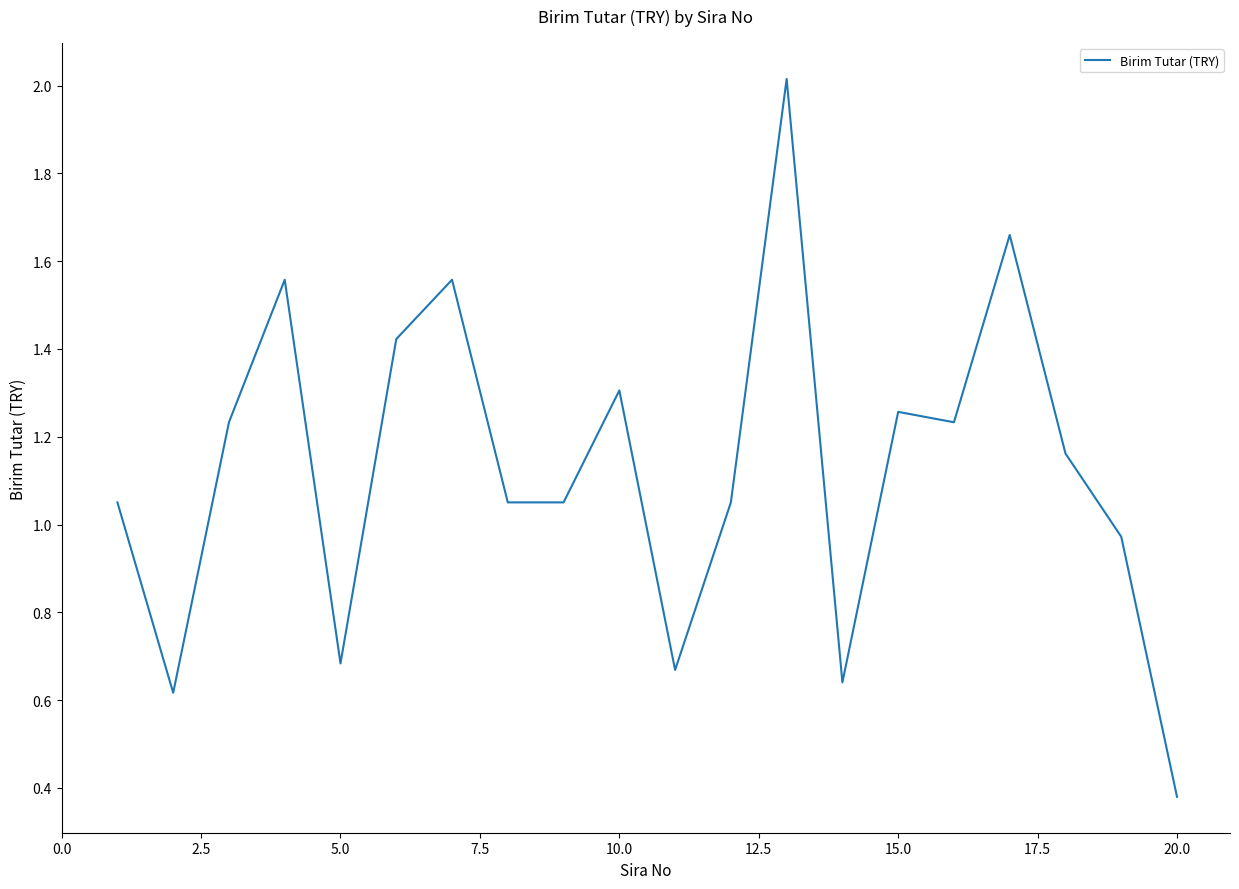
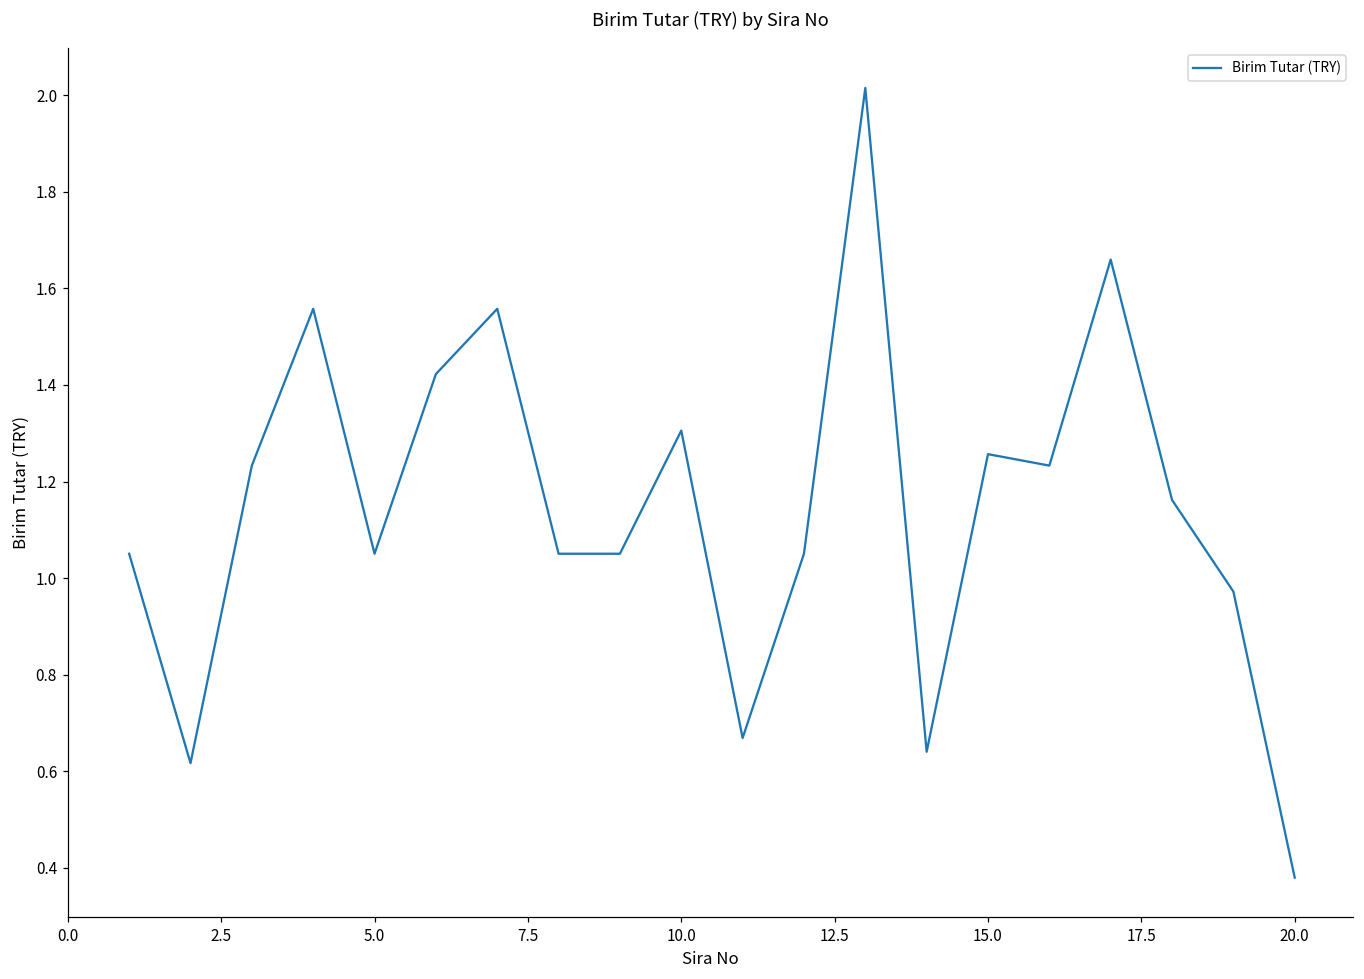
5.0: 0.68 -> 1.05
